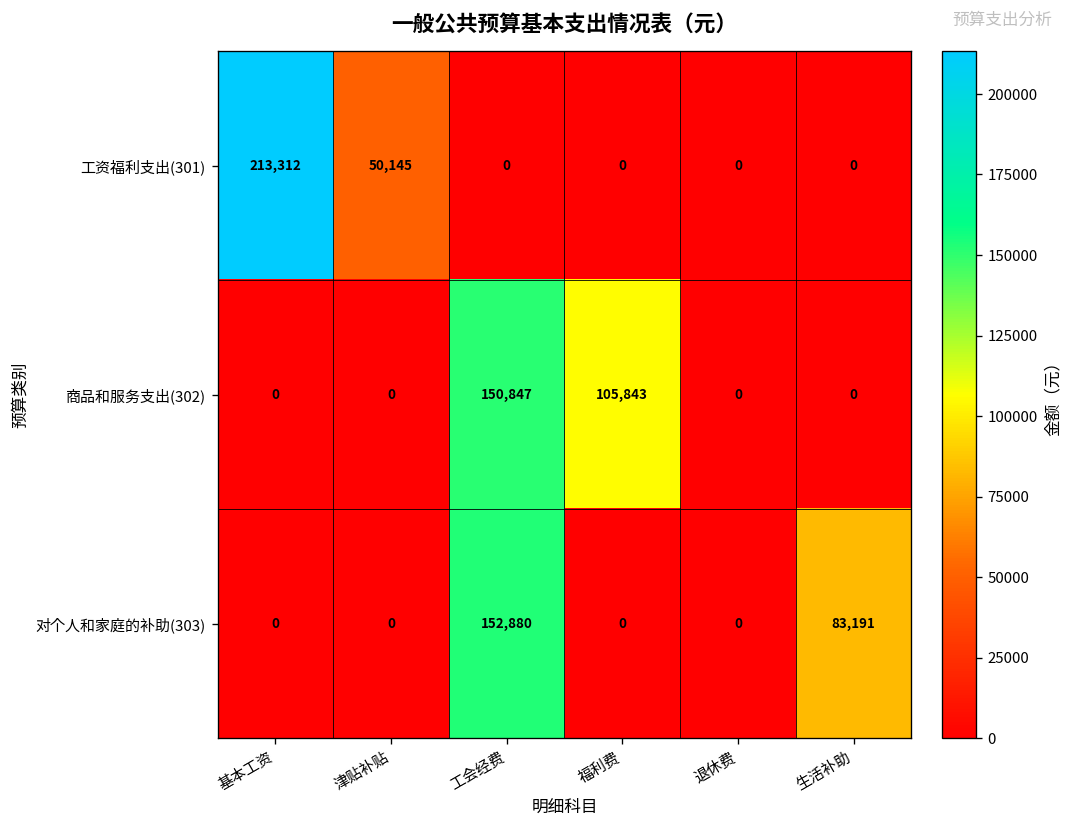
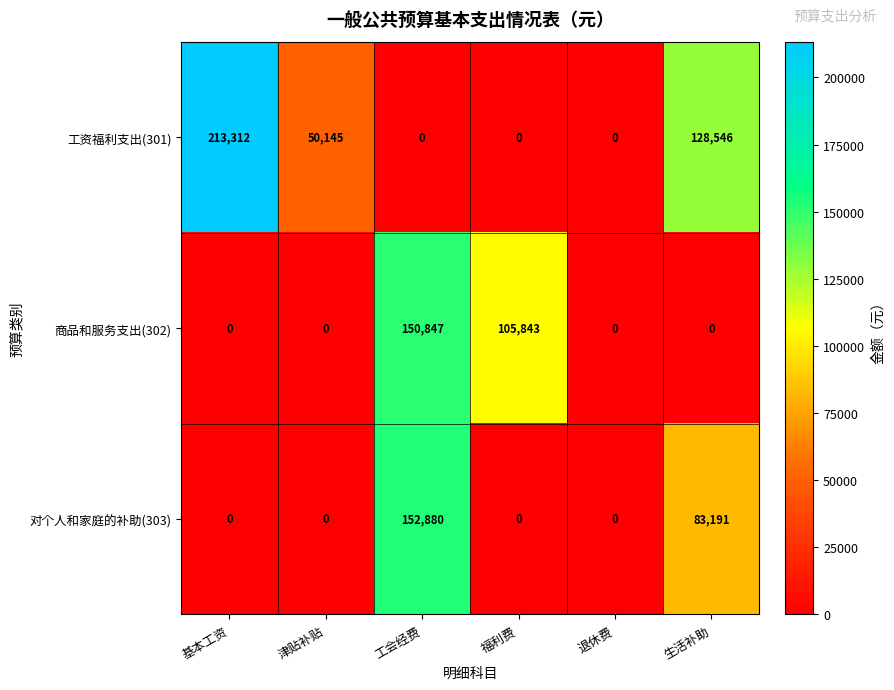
工资福利支出(301), 生活补助: 0 -> 128,546
